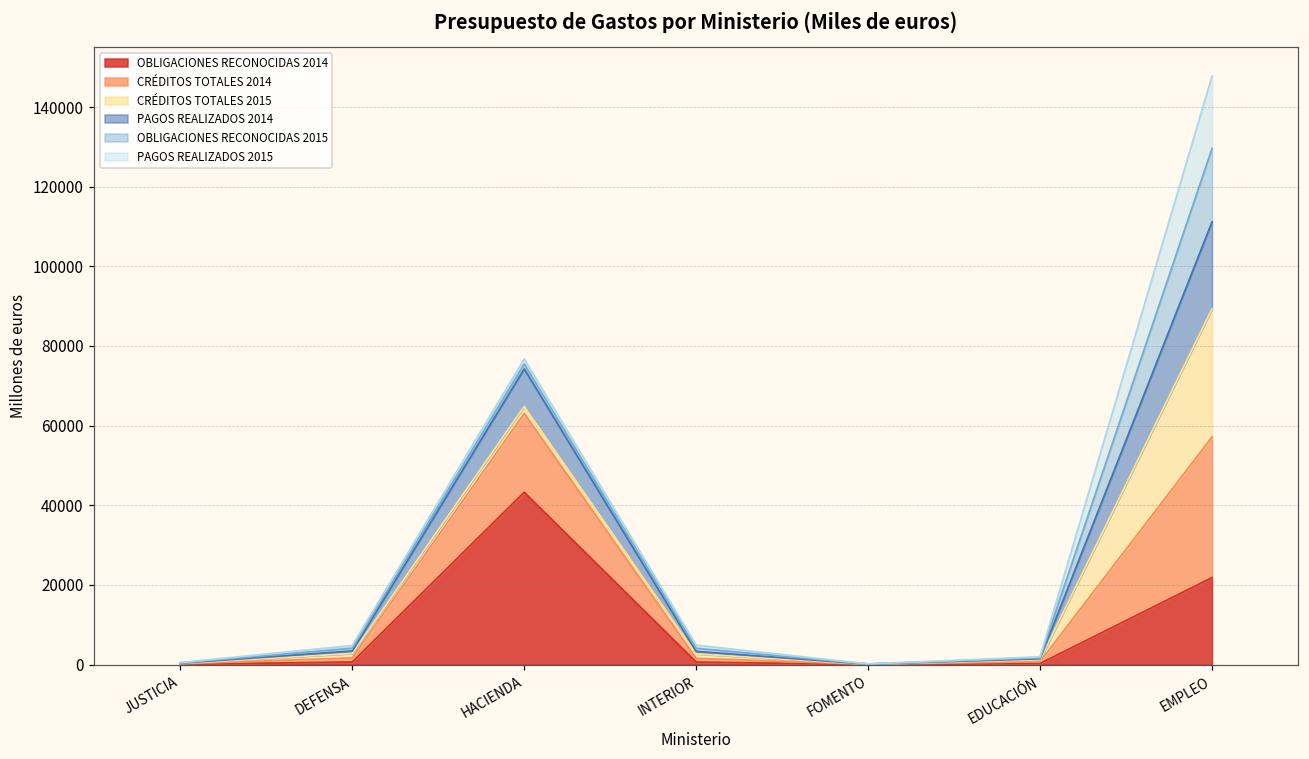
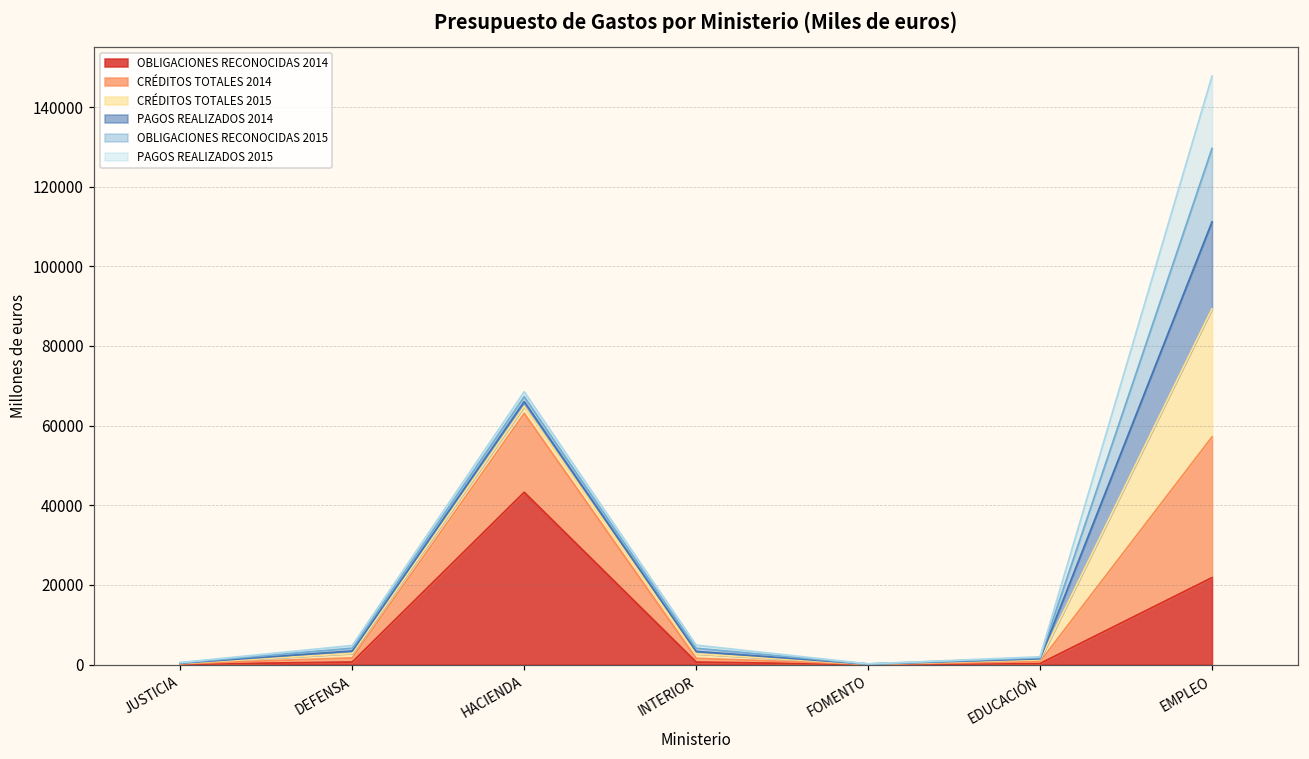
PAGOS REALIZADOS 2014, HACIENDA: 9000 -> 1000
